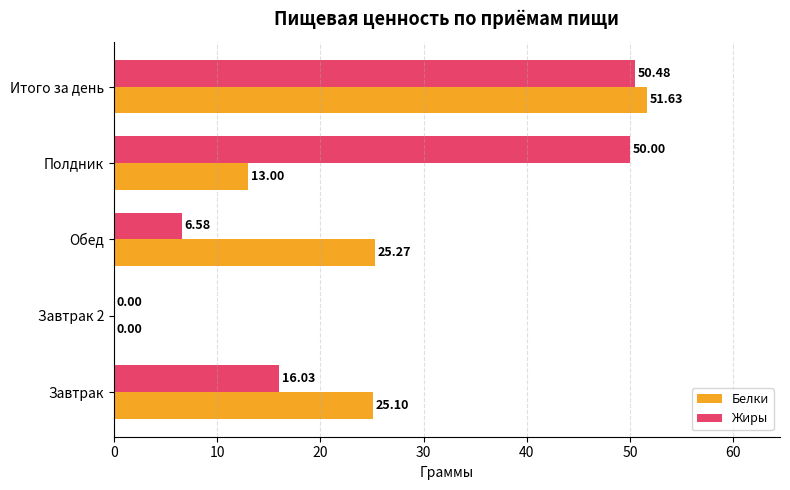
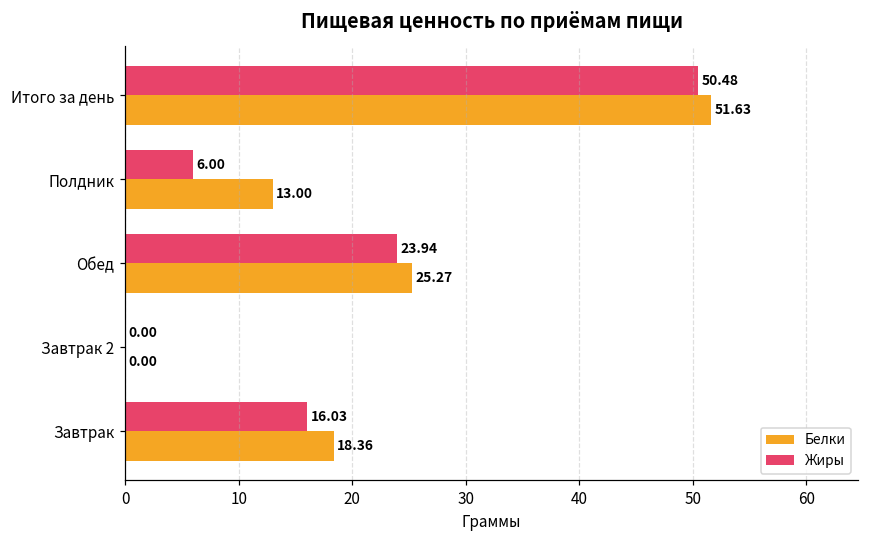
Жиры, Полдник: 50.00 -> 6.00
Жиры, Обед: 6.58 -> 23.94
Белки, Завтрак: 25.10 -> 18.36
